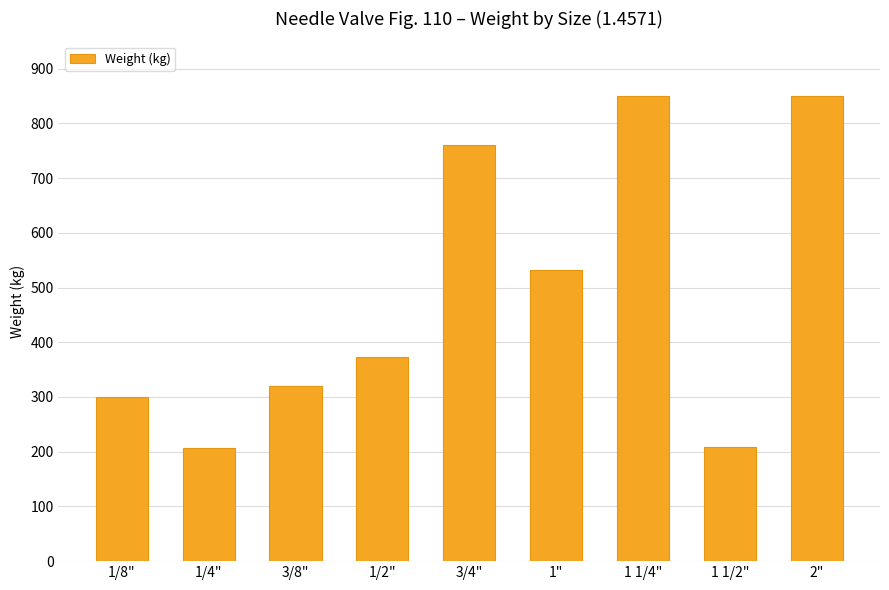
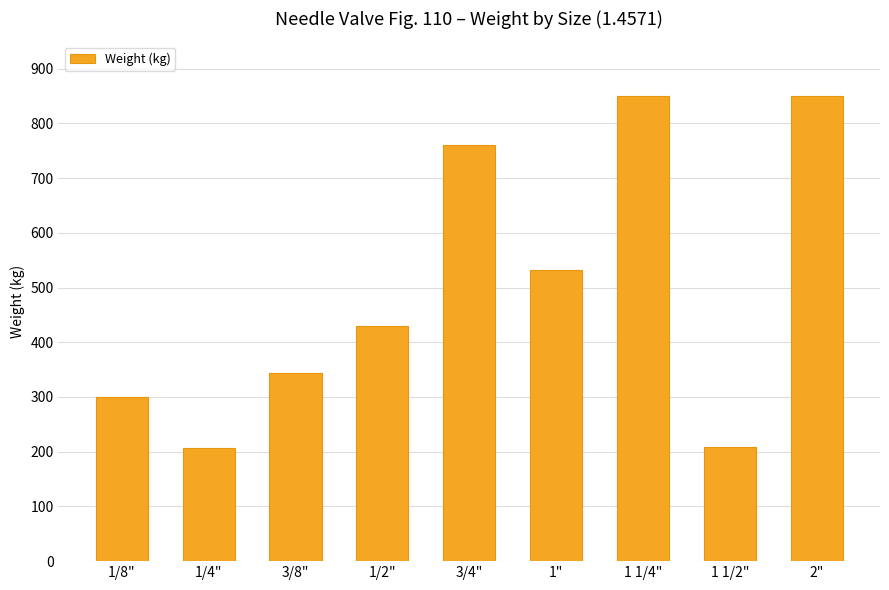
3/8": 320 -> 340
1/2": 370 -> 430
